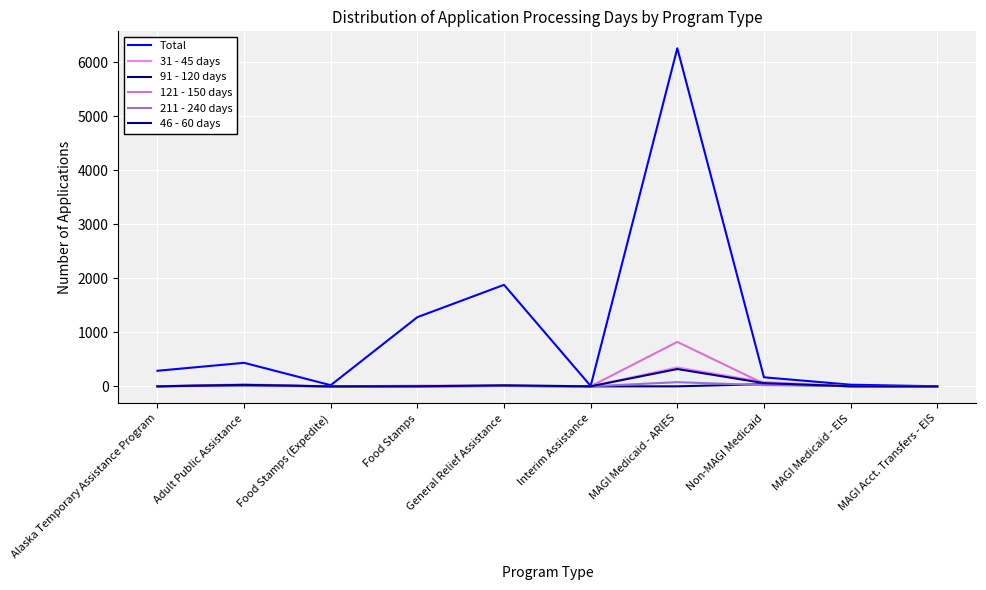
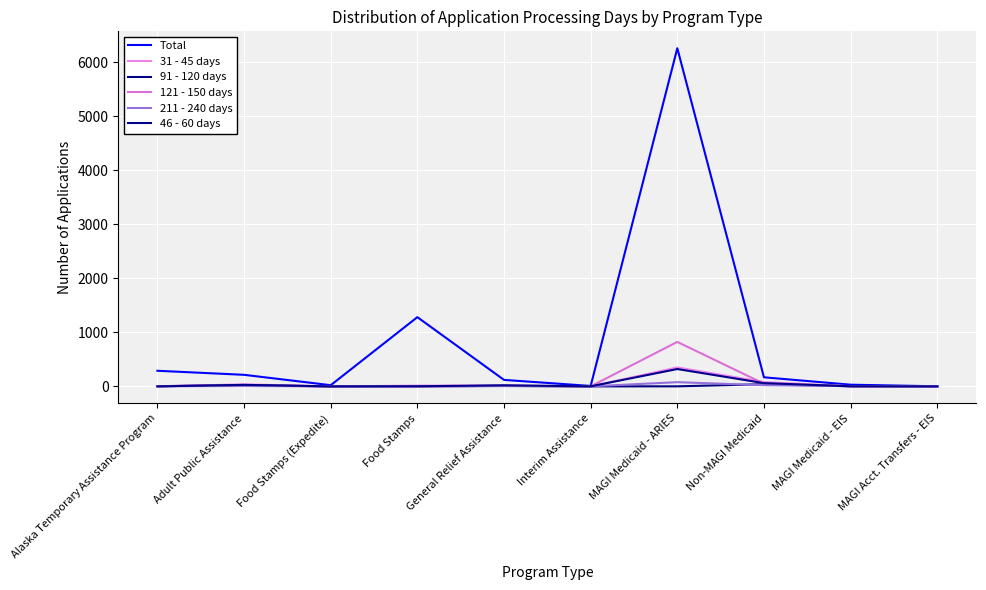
Total, Adult Public Assistance: 400 -> 200
Total, General Relief Assistance: 1900 -> 100
